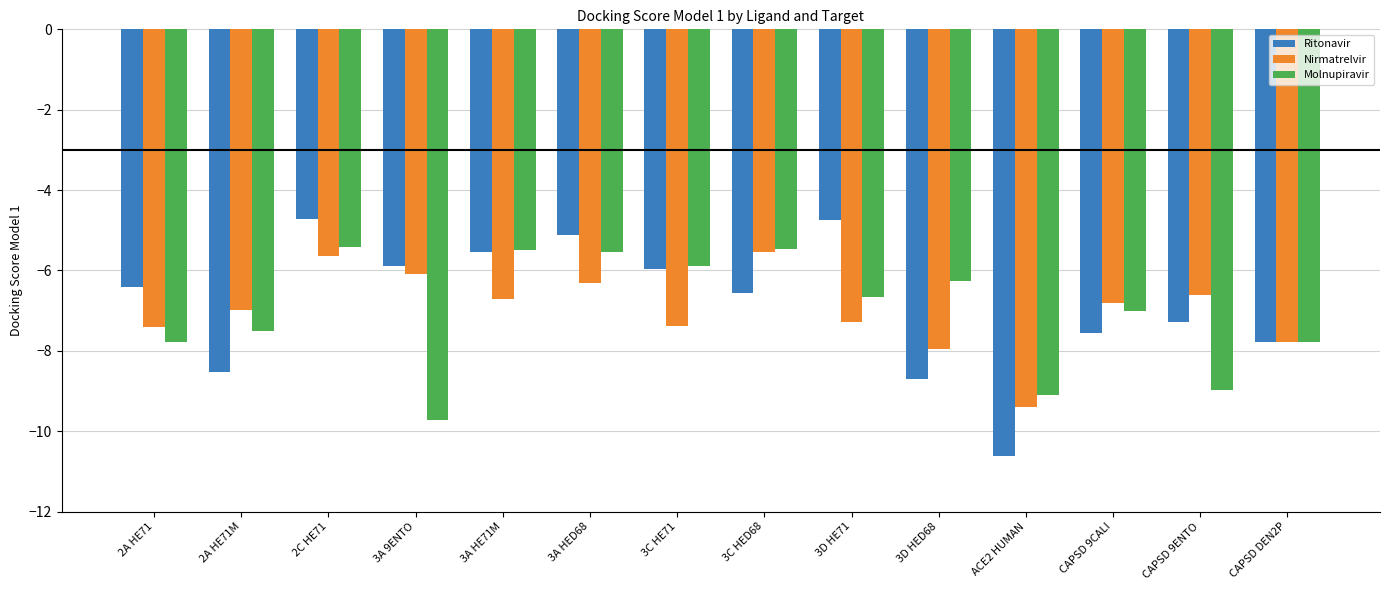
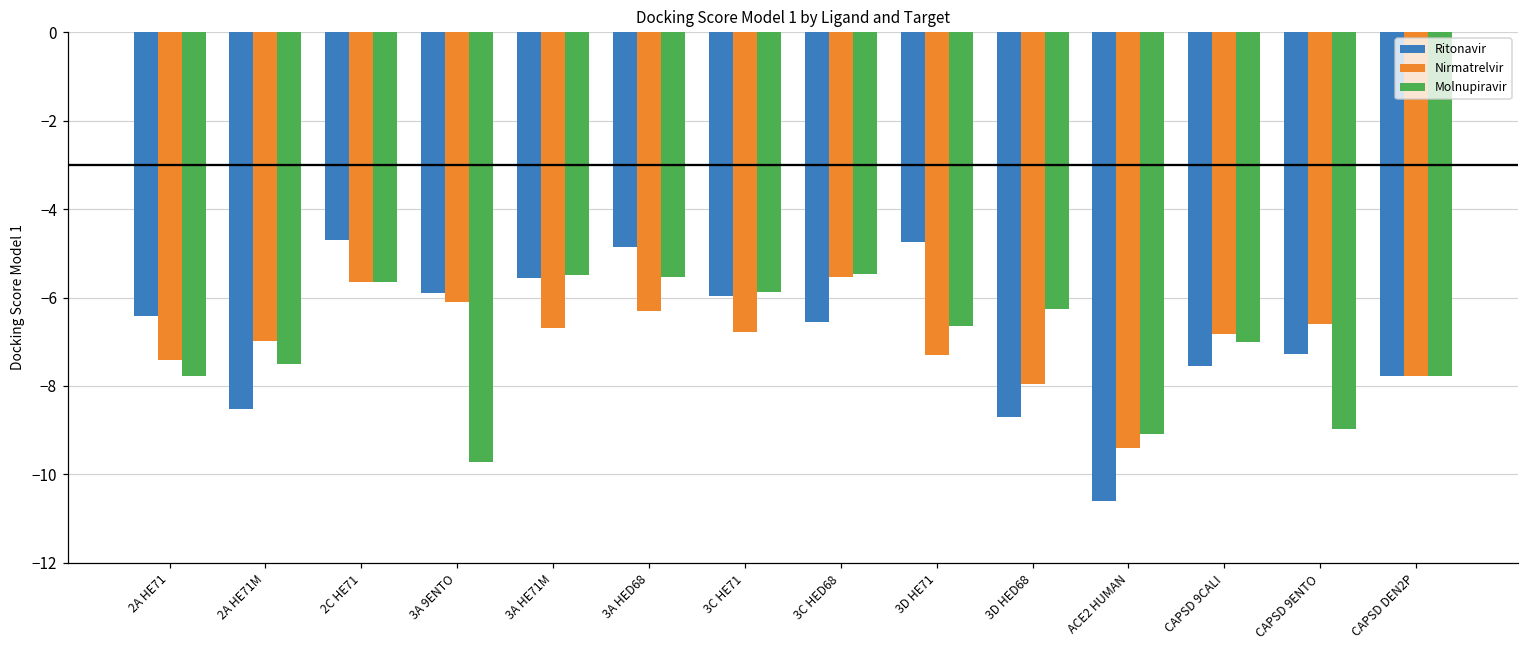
Molnupiravir, 2C HE71: -5.4 -> -5.7
Ritonavir, 3A HED68: -5.1 -> -4.9
Nirmatrelvir, 3C HE71: -7.4 -> -6.8
